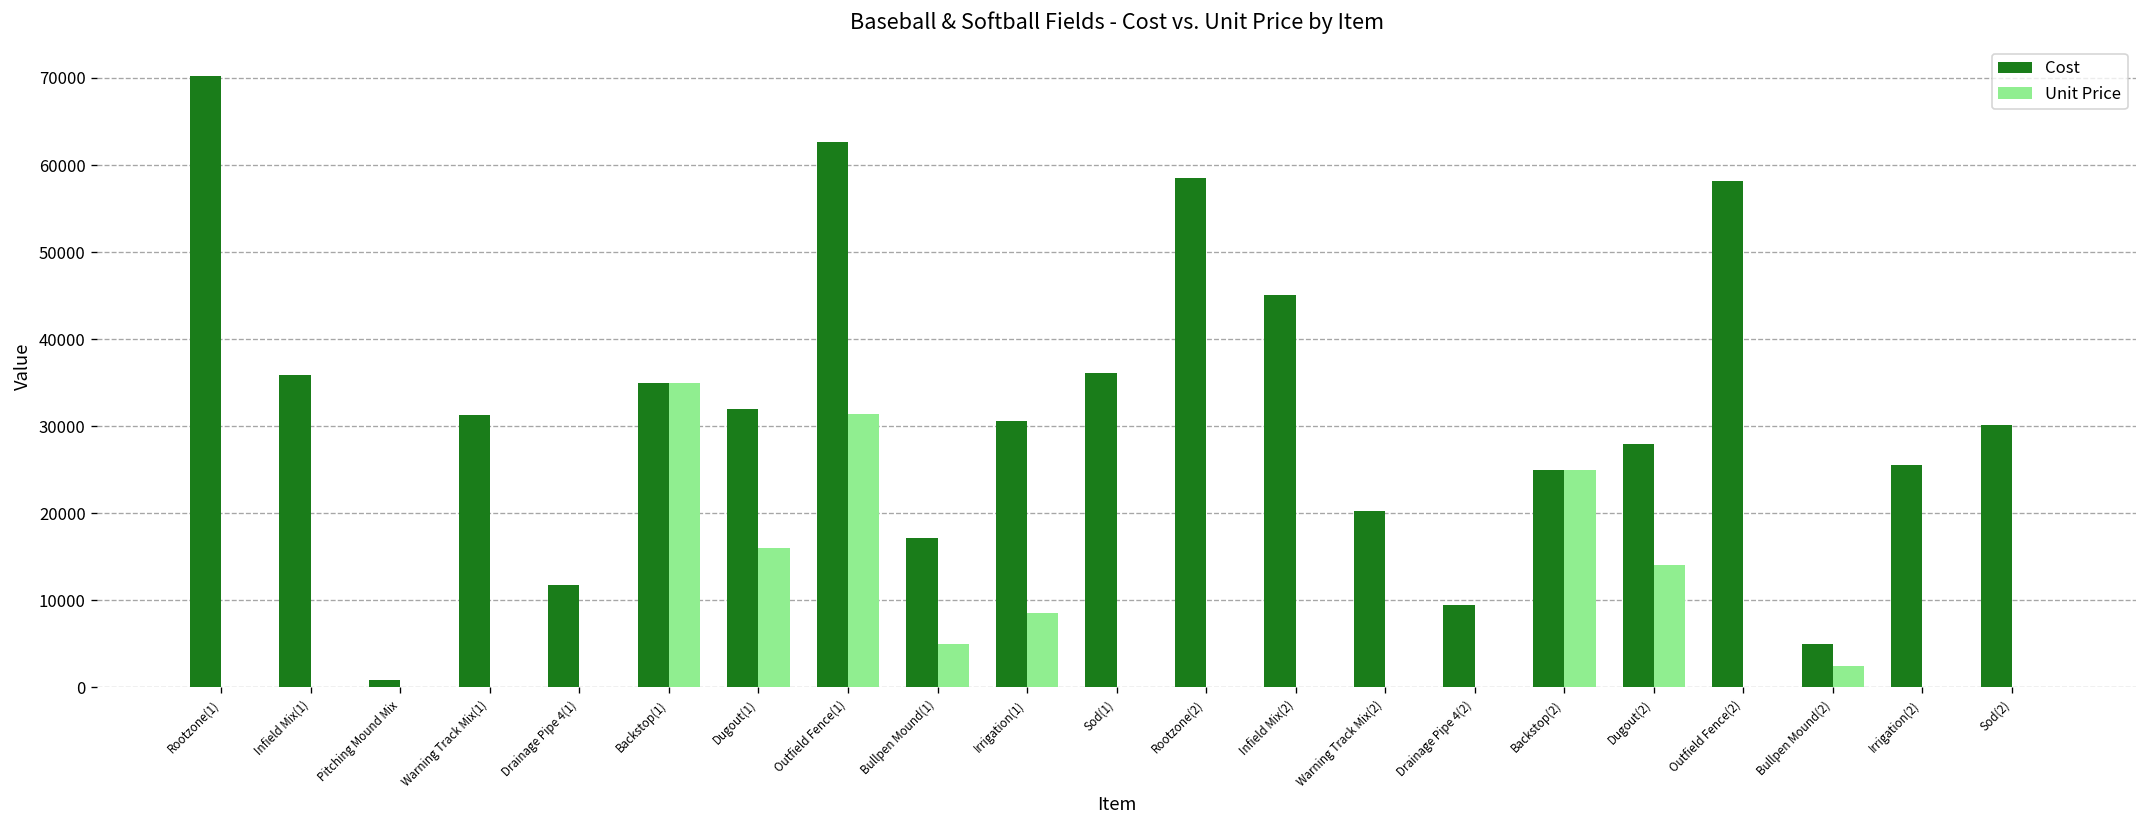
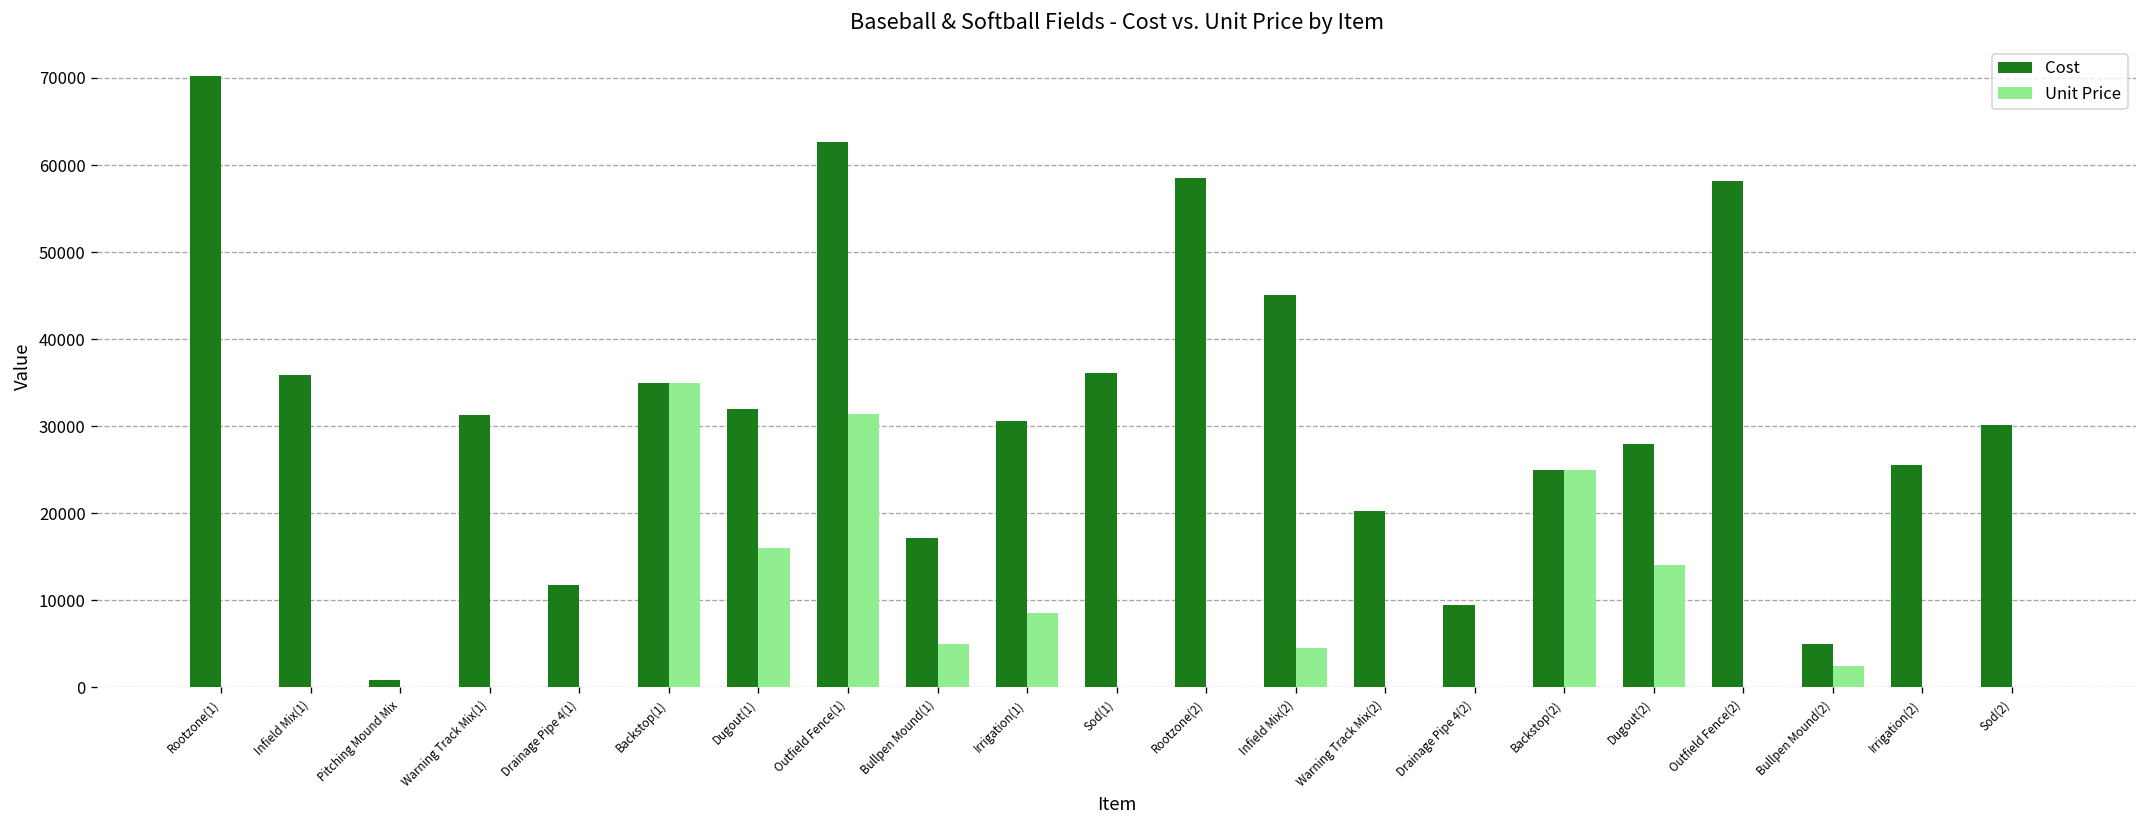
Unit Price, Infield Mix(2): 0 -> 5000
